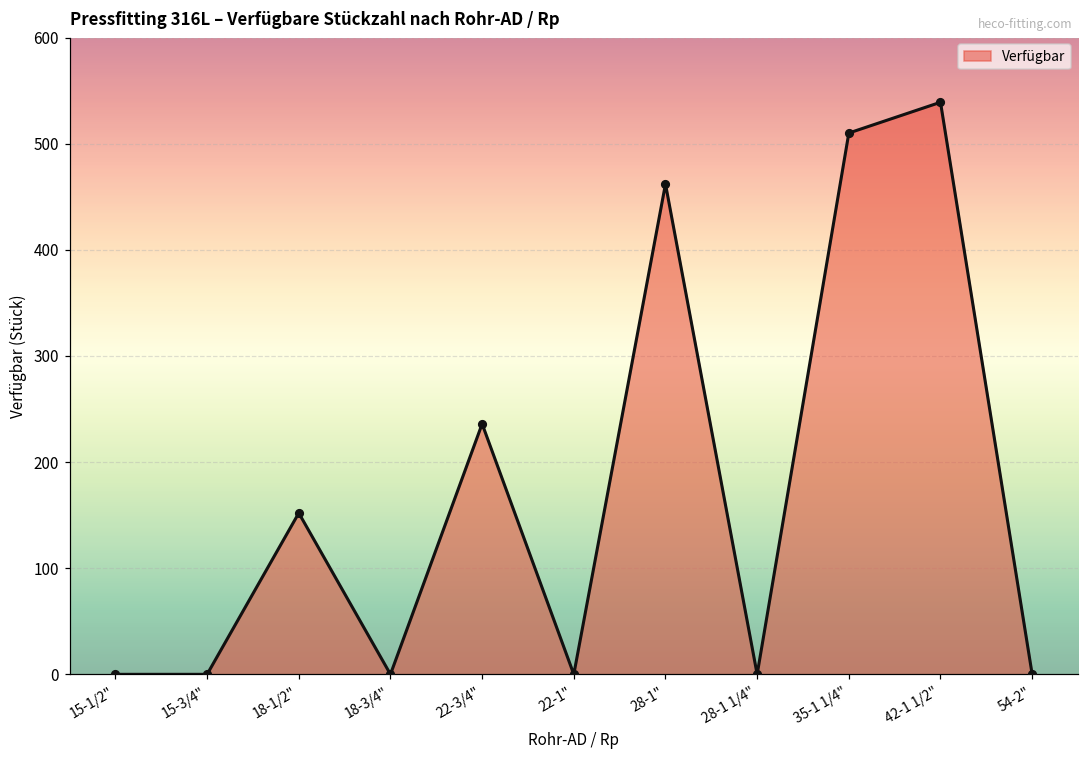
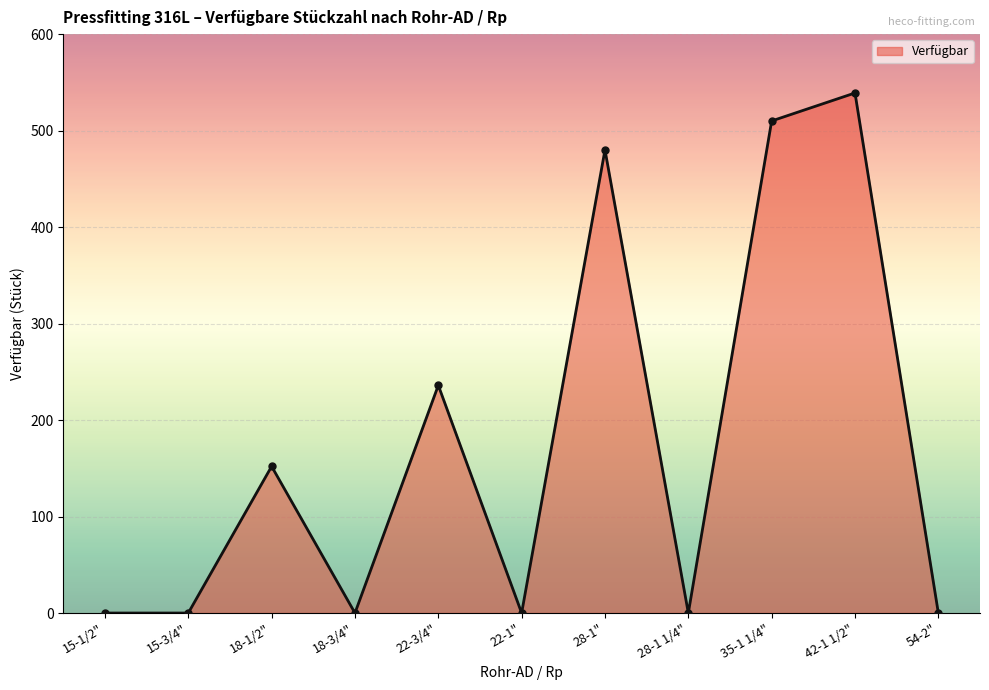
28-1": 460 -> 480
